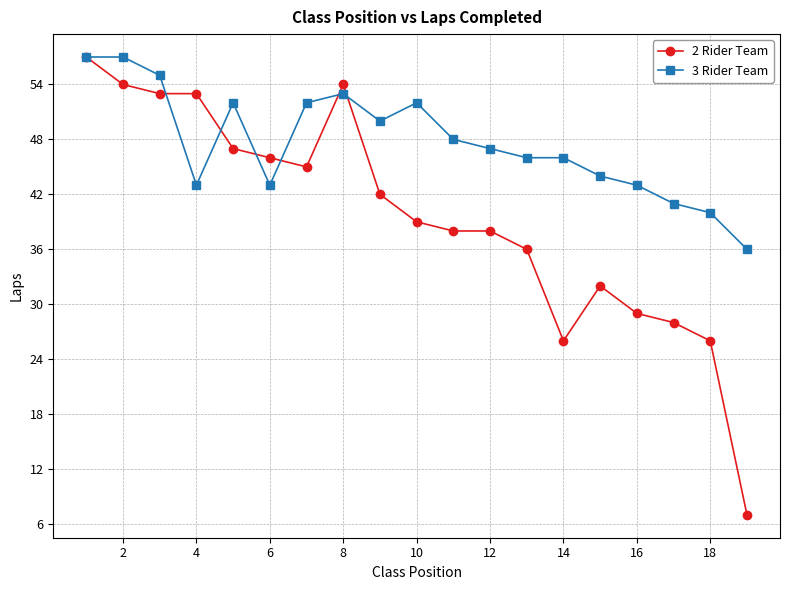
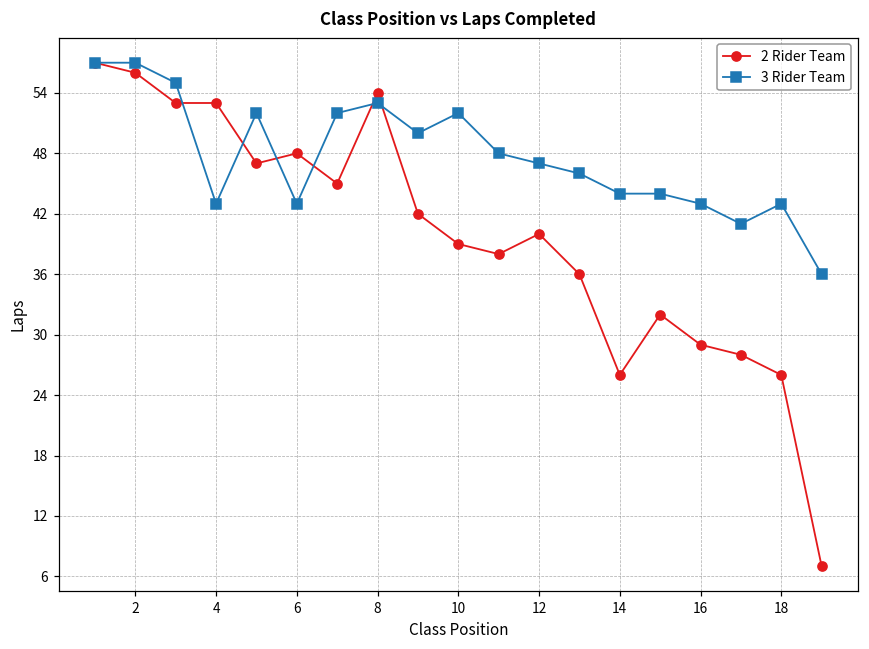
2 Rider Team, 2: 54 -> 56
2 Rider Team, 6: 46 -> 48
2 Rider Team, 12: 38 -> 40
3 Rider Team, 14: 46 -> 44
3 Rider Team, 18: 40 -> 43
